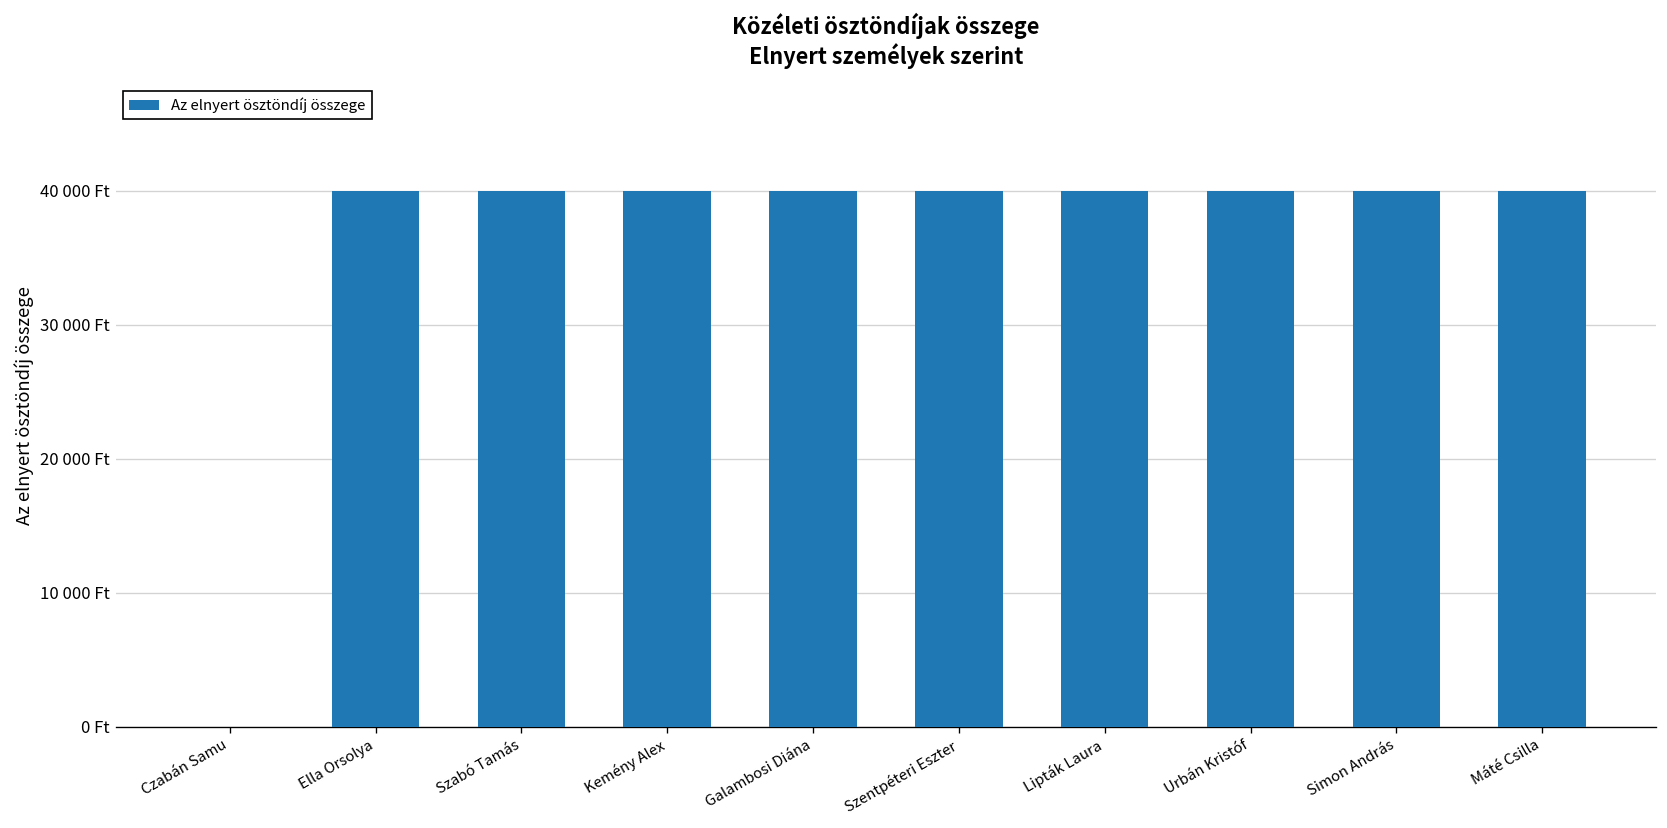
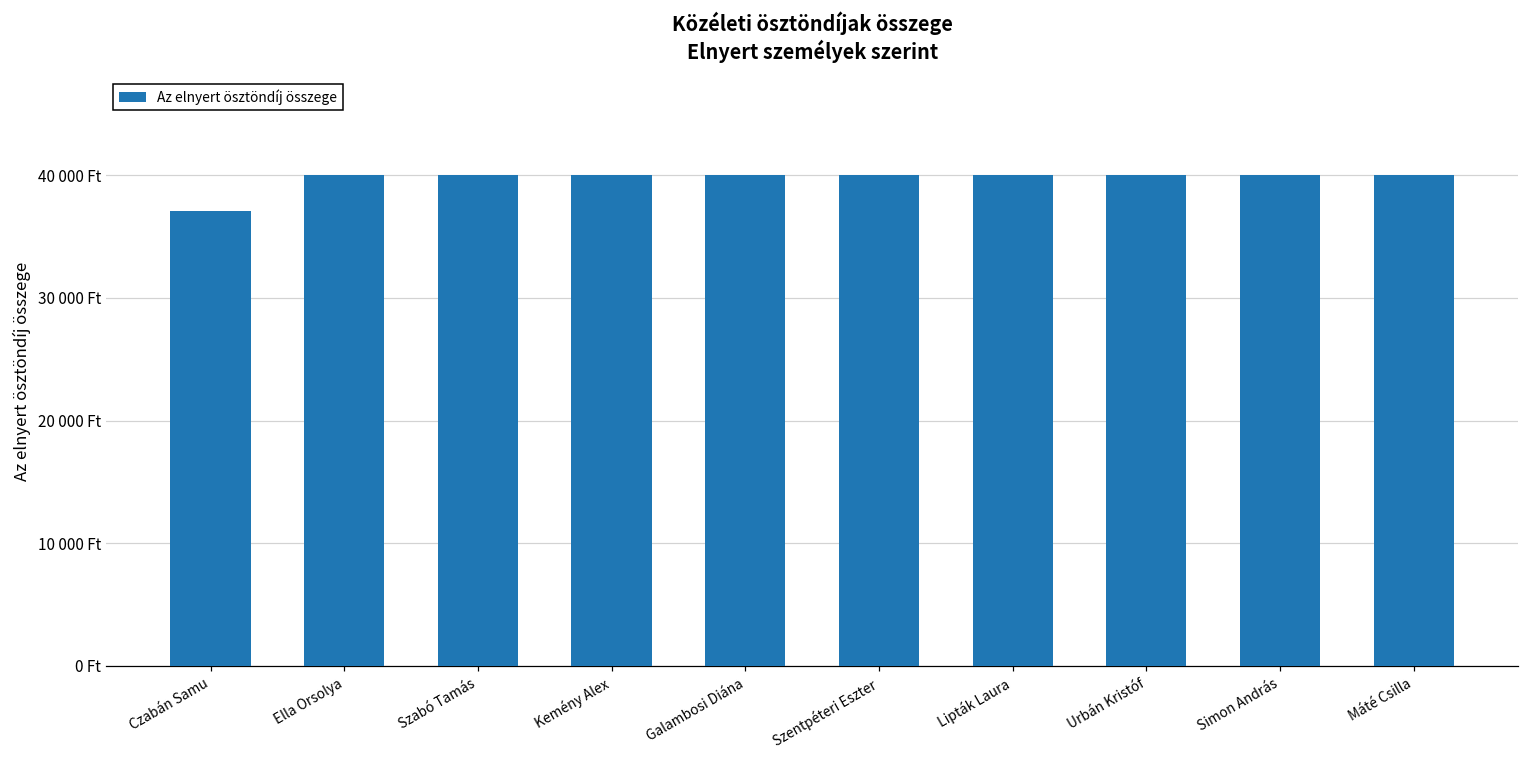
Czabán Samu: 0 Ft -> 37100 Ft
